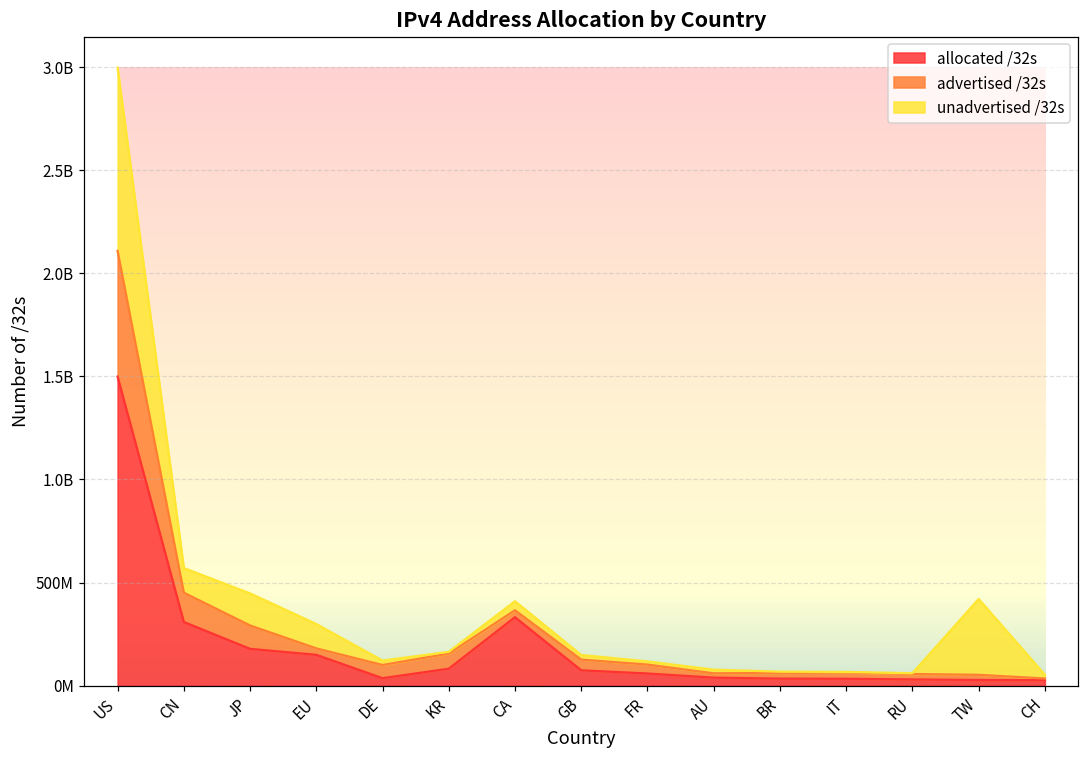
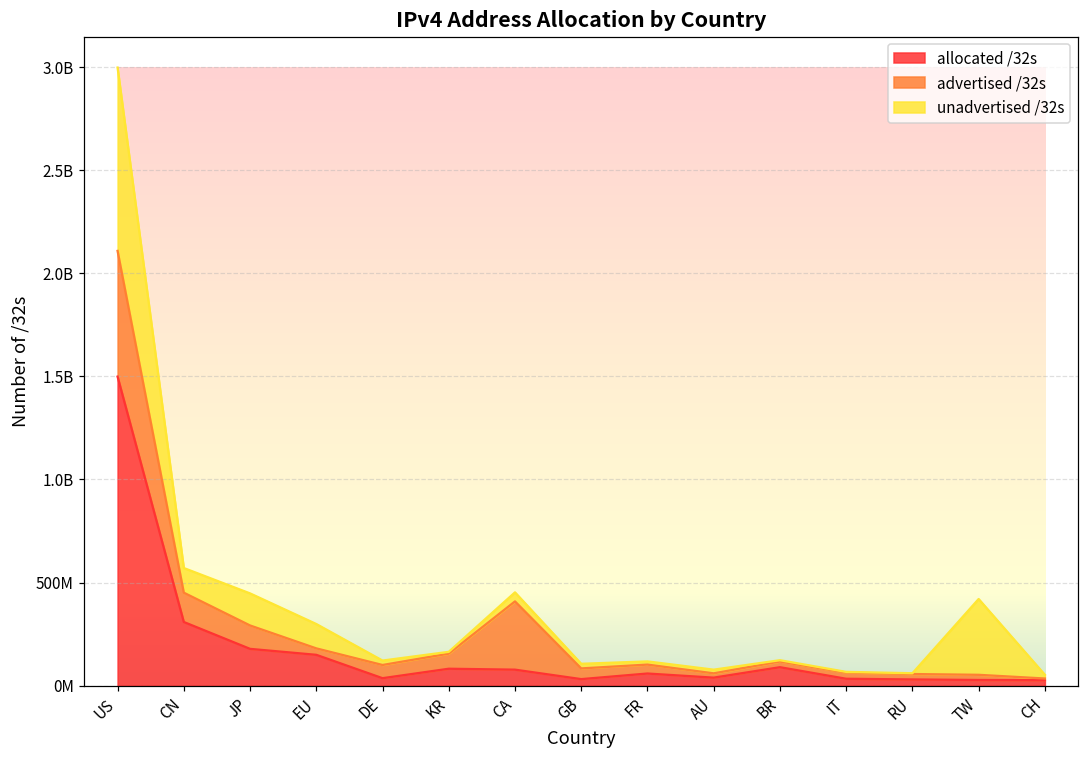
allocated /32s, CA: 330000000 -> 80000000
advertised /32s, CA: 30000000 -> 330000000
allocated /32s, GB: 70000000 -> 30000000
allocated /32s, BR: 30000000 -> 90000000
